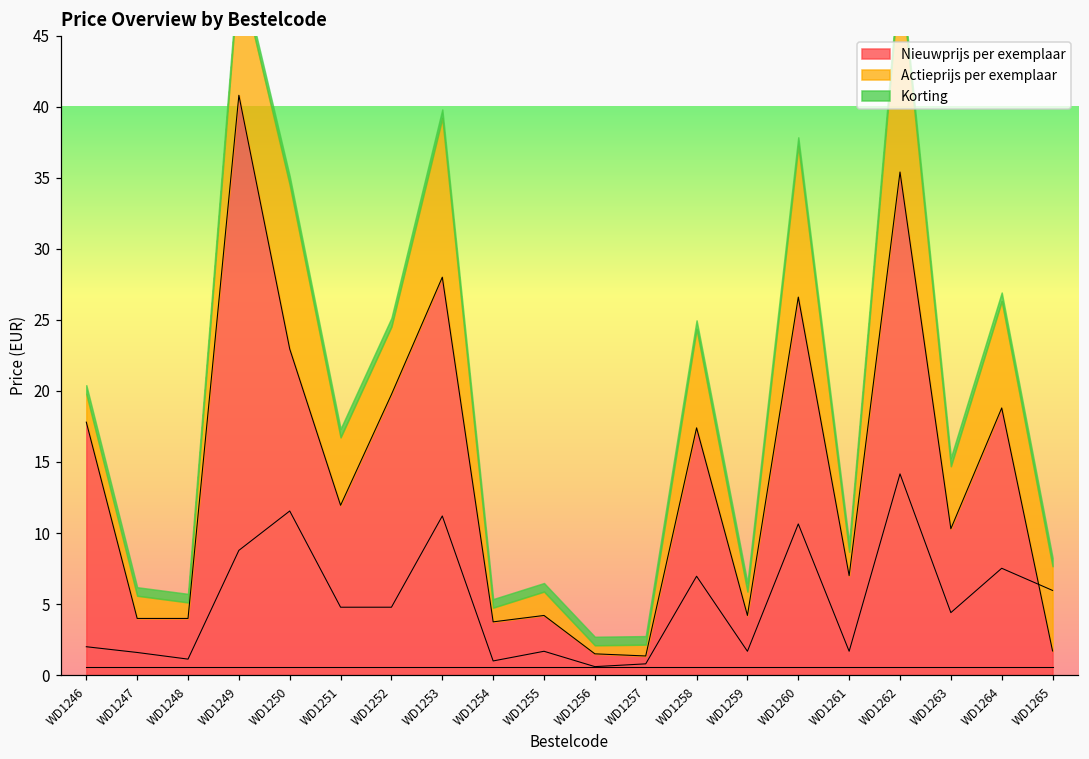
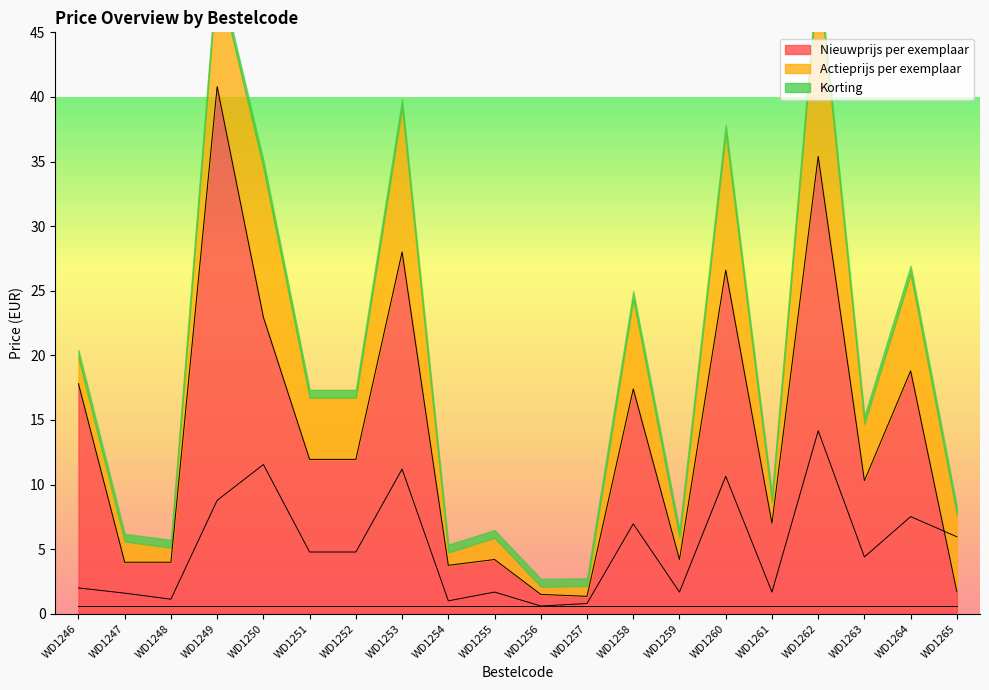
Nieuwprijs per exemplaar, WD1252: 19.8 -> 12.0
